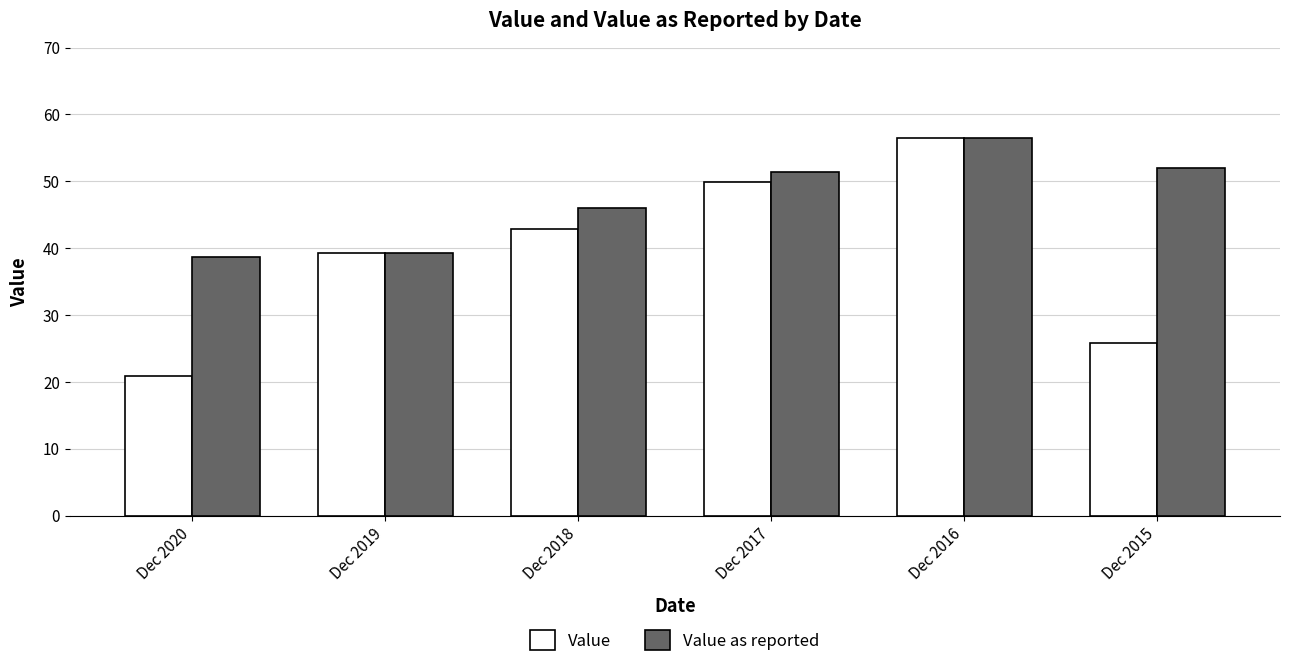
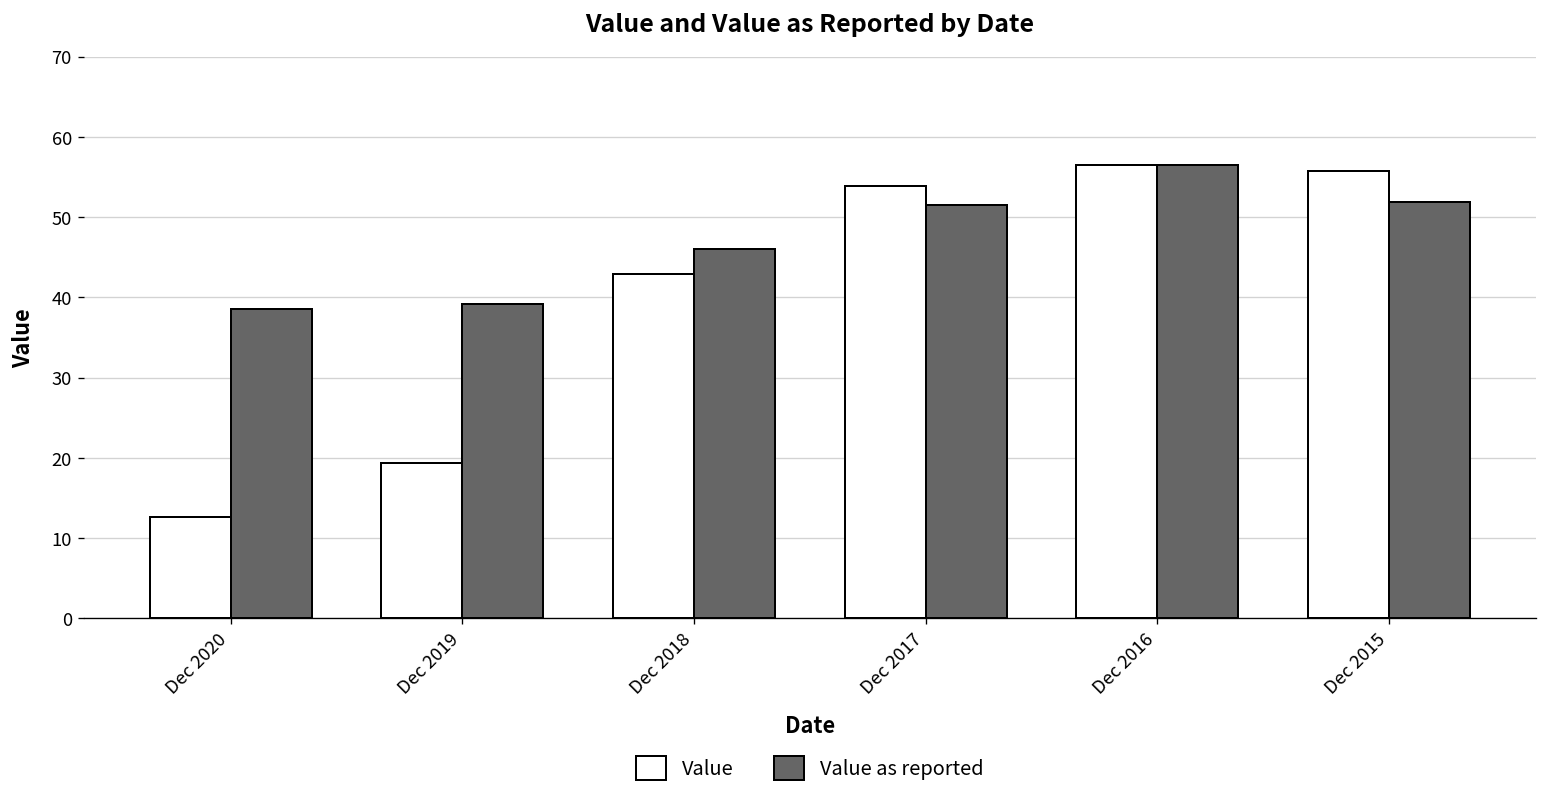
Value, Dec 2020: 21 -> 13
Value, Dec 2019: 39 -> 19
Value, Dec 2017: 50 -> 54
Value, Dec 2015: 26 -> 56
